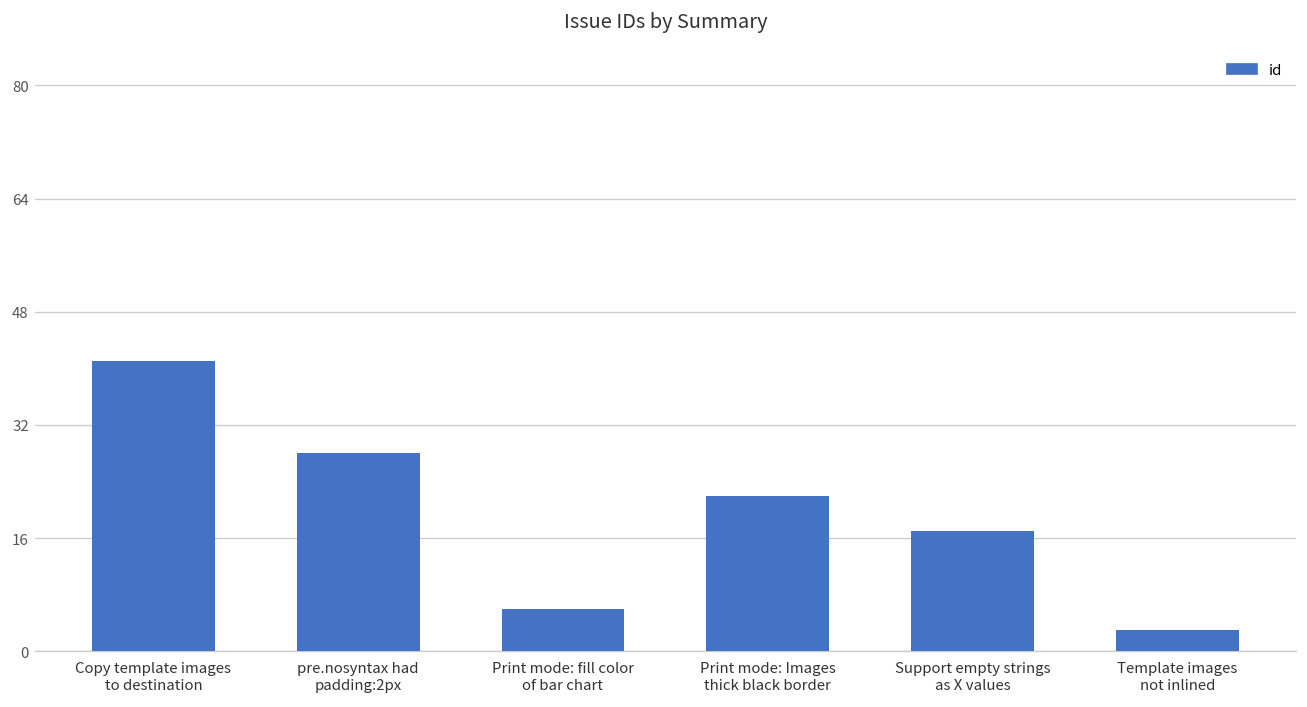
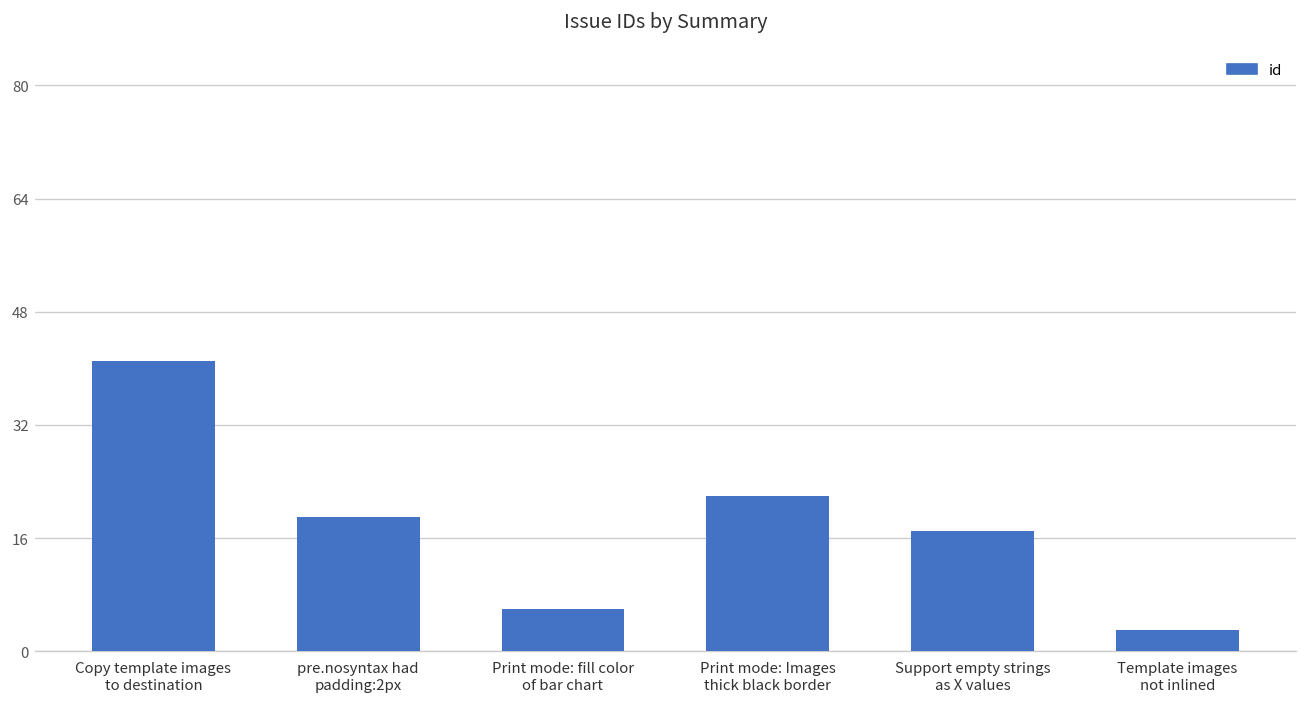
pre.nosyntax had padding:2px: 28 -> 19
